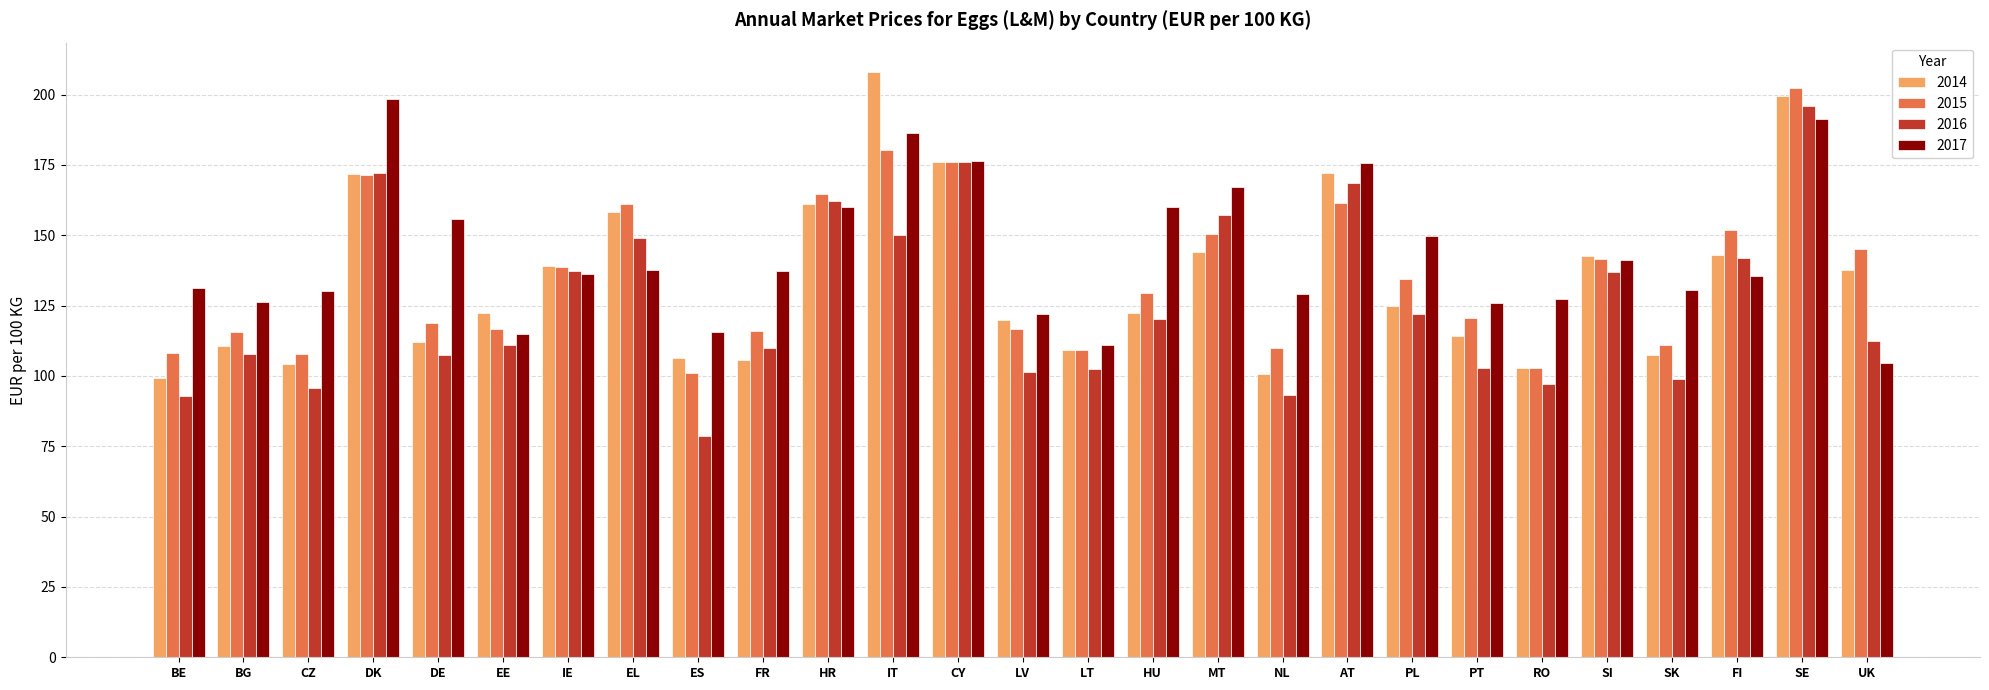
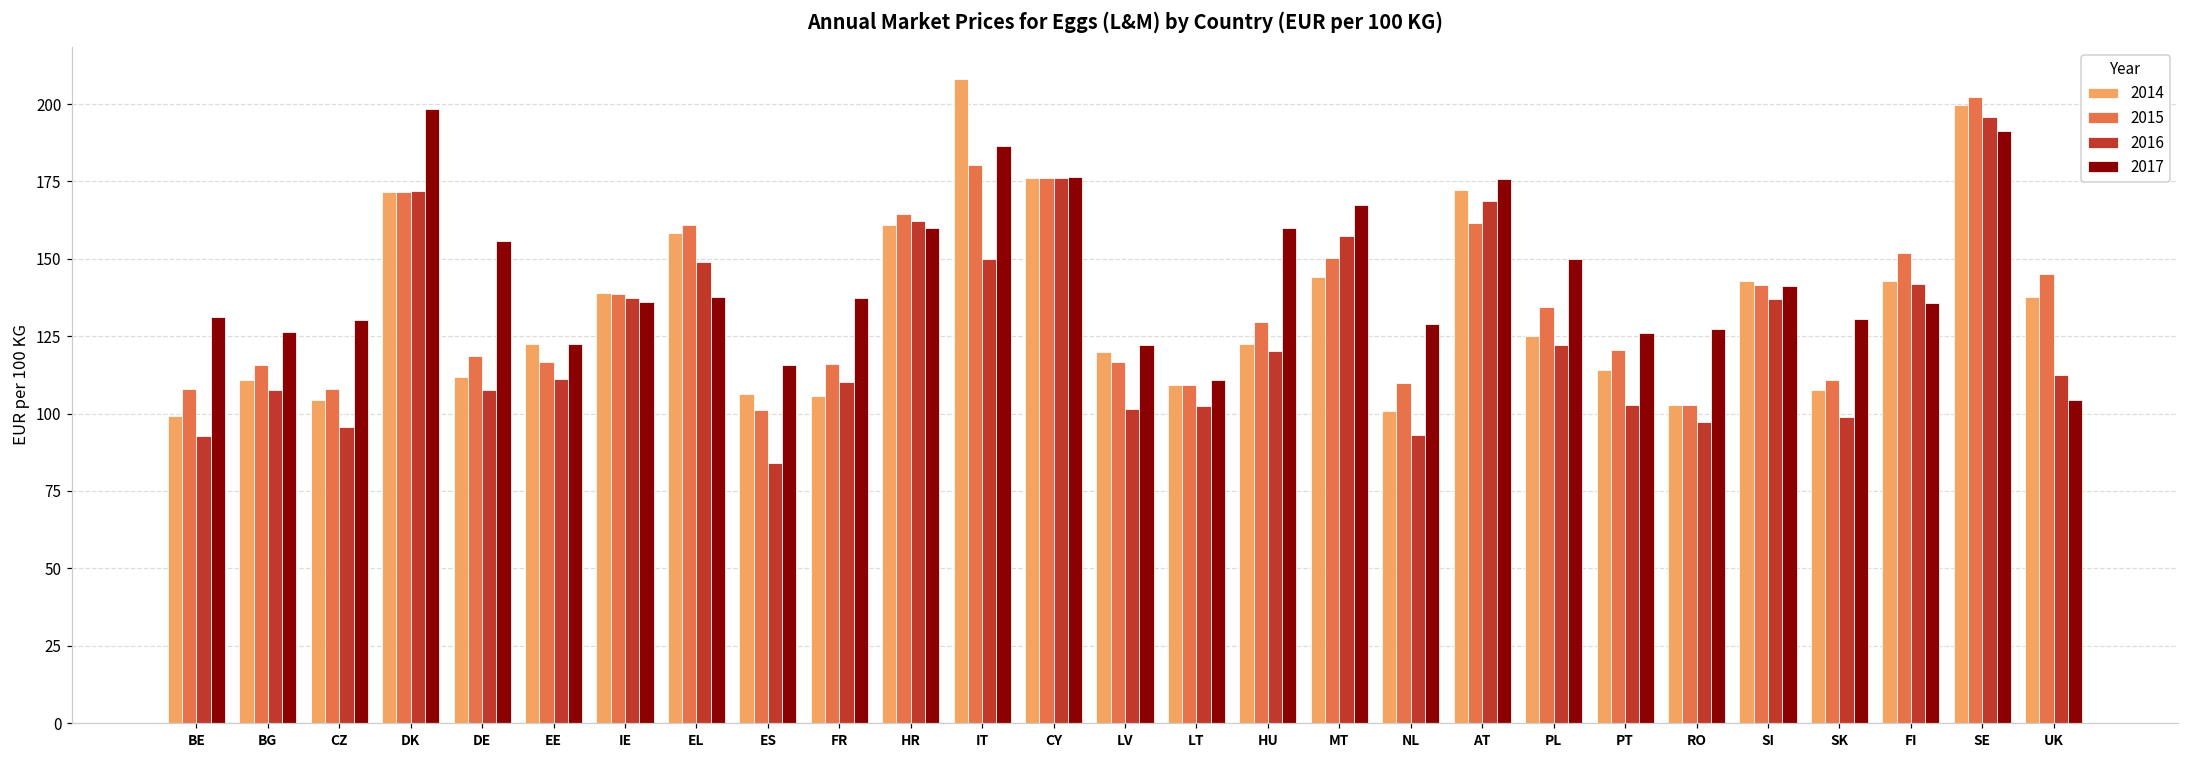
2017, EE: 115 -> 123
2016, ES: 79 -> 84
